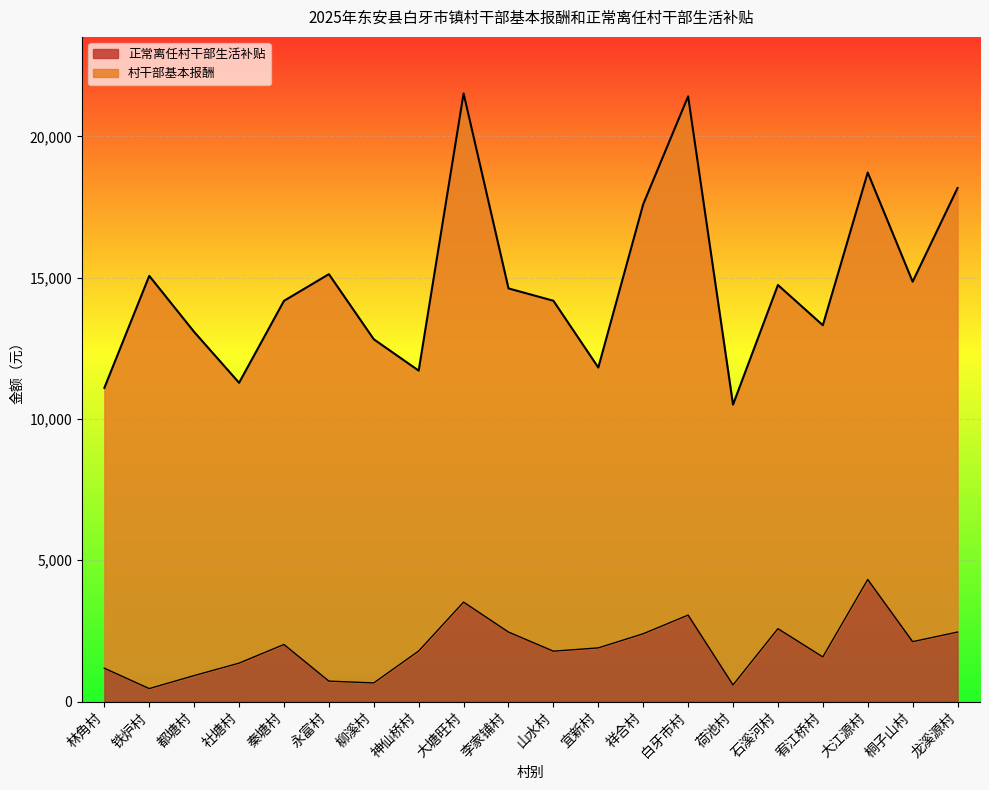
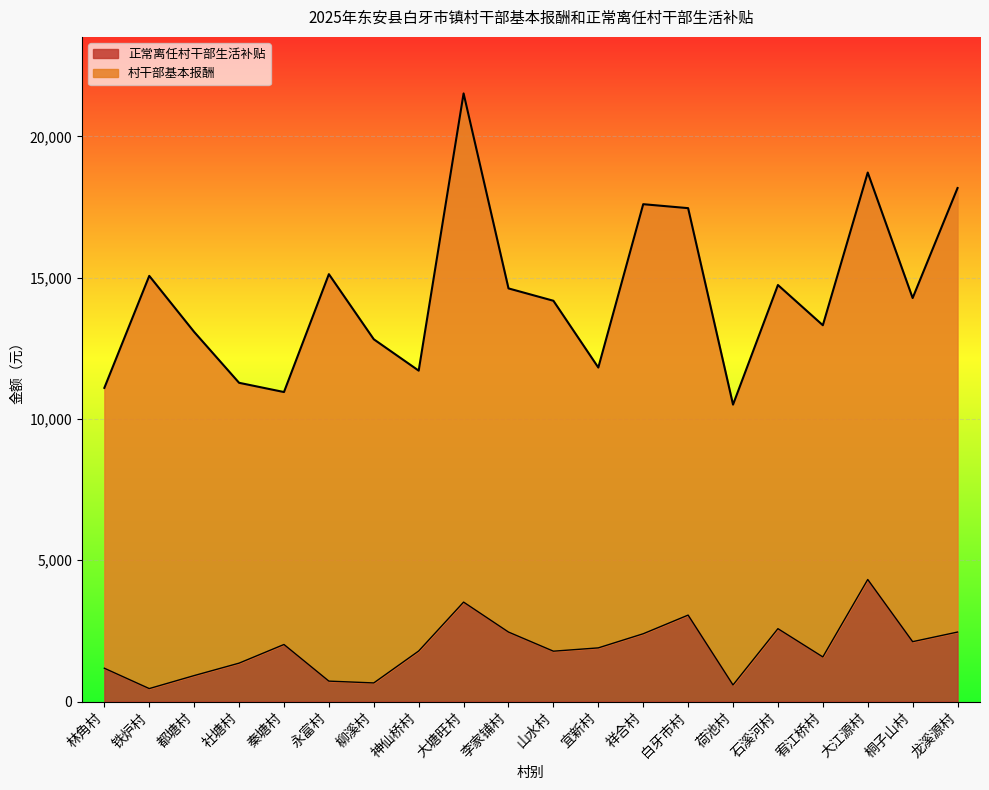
村干部基本报酬, 秦塘村: 12,200 -> 8,900
村干部基本报酬, 白牙市村: 18,400 -> 14,400
村干部基本报酬, 桐子山村: 12,700 -> 12,200
